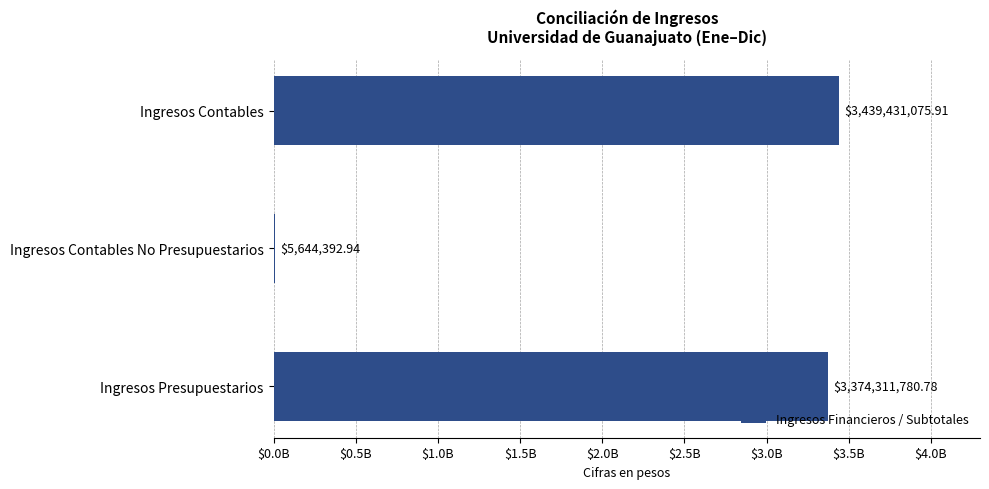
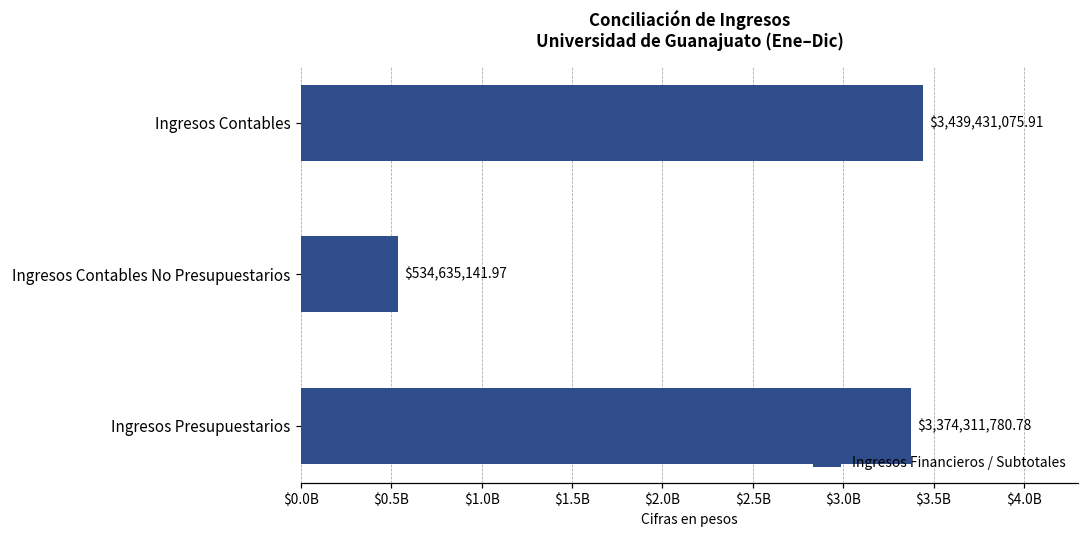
Ingresos Contables No Presupuestarios: $5,644,392.94 -> $534,635,141.97
